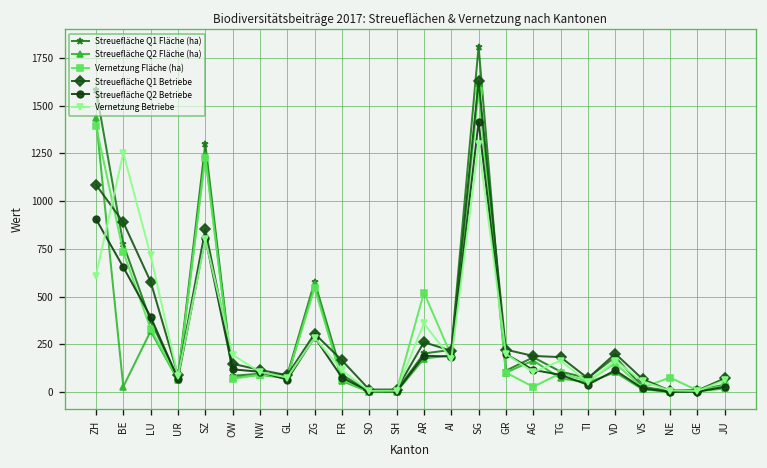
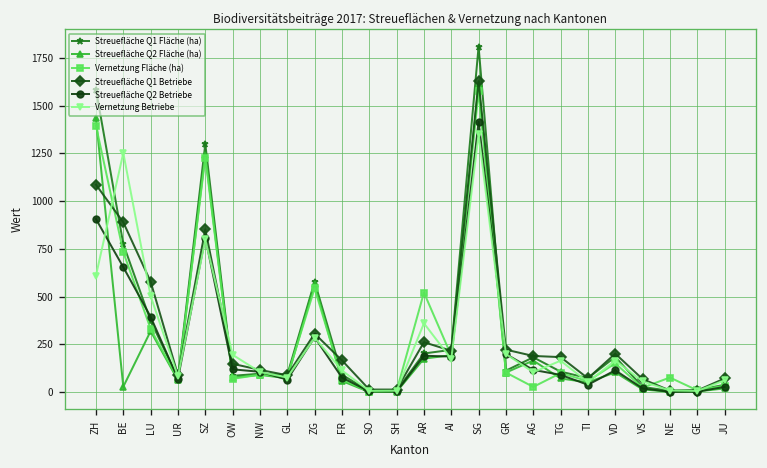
Vernetzung Betriebe, LU: 720 -> 500
Vernetzung Betriebe, SG: 1300 -> 1350
